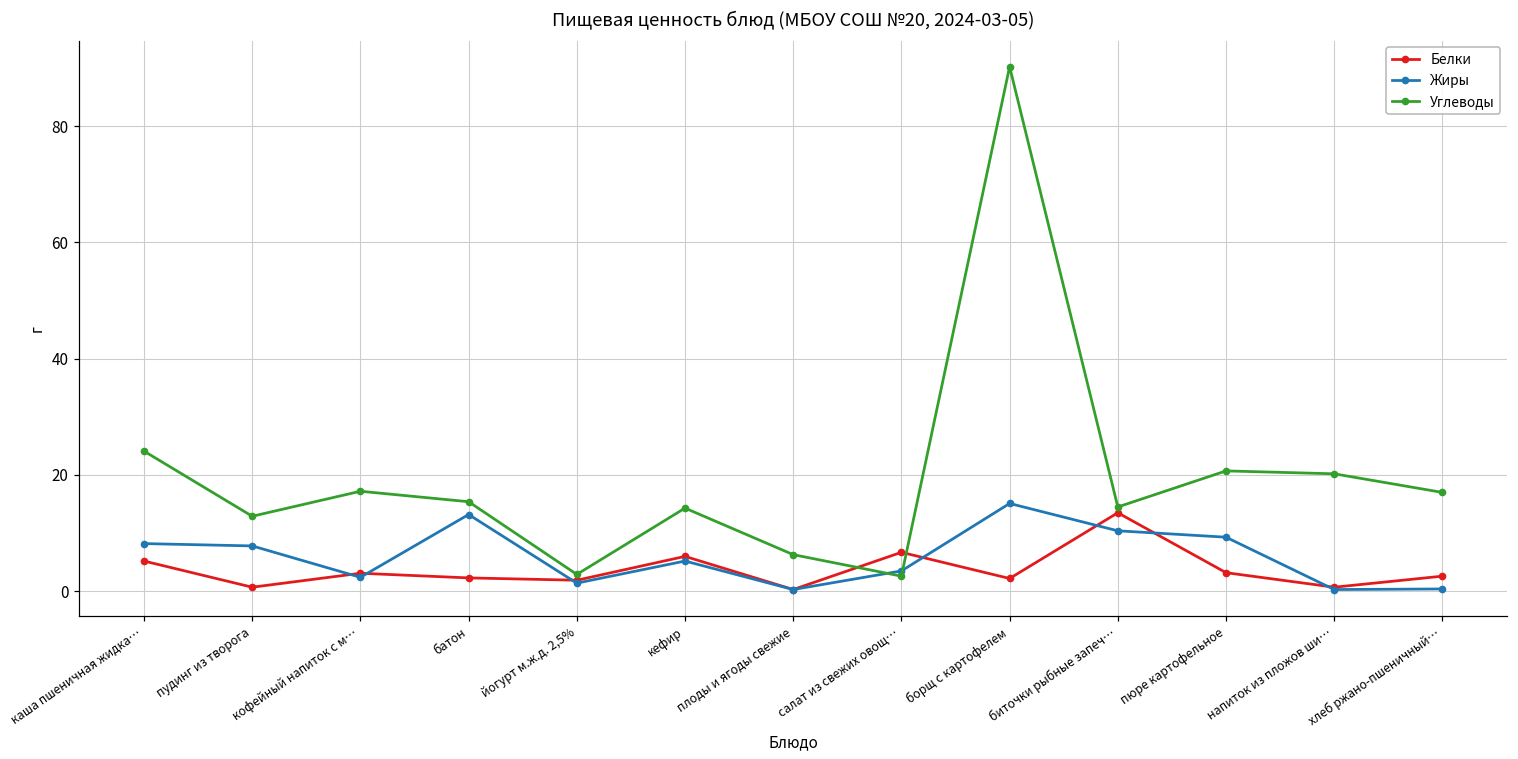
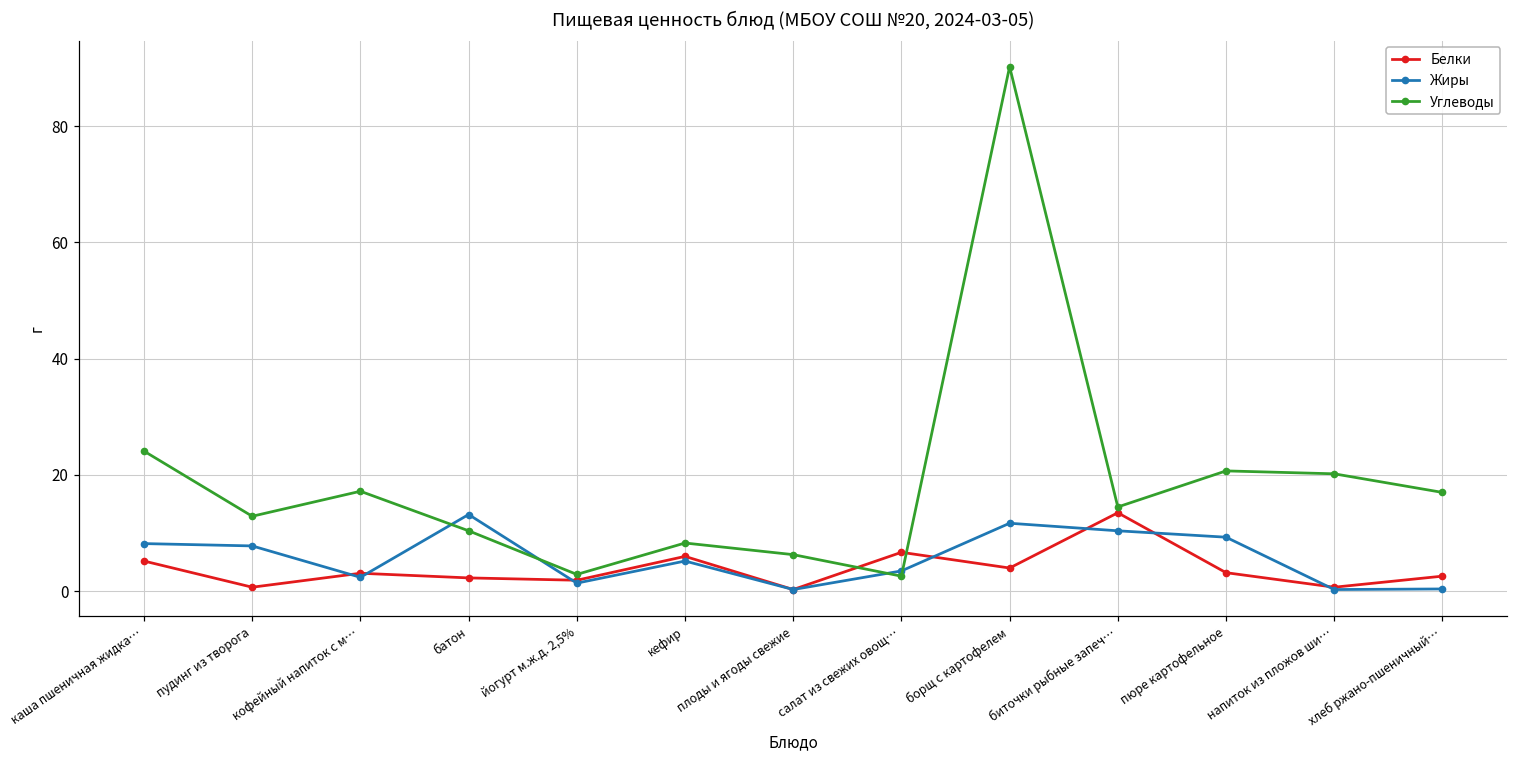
Углеводы, батон: 15 -> 10
Углеводы, кефир: 14 -> 8
Белки, борщ с картофелем: 2 -> 4
Жиры, борщ с картофелем: 15 -> 12
